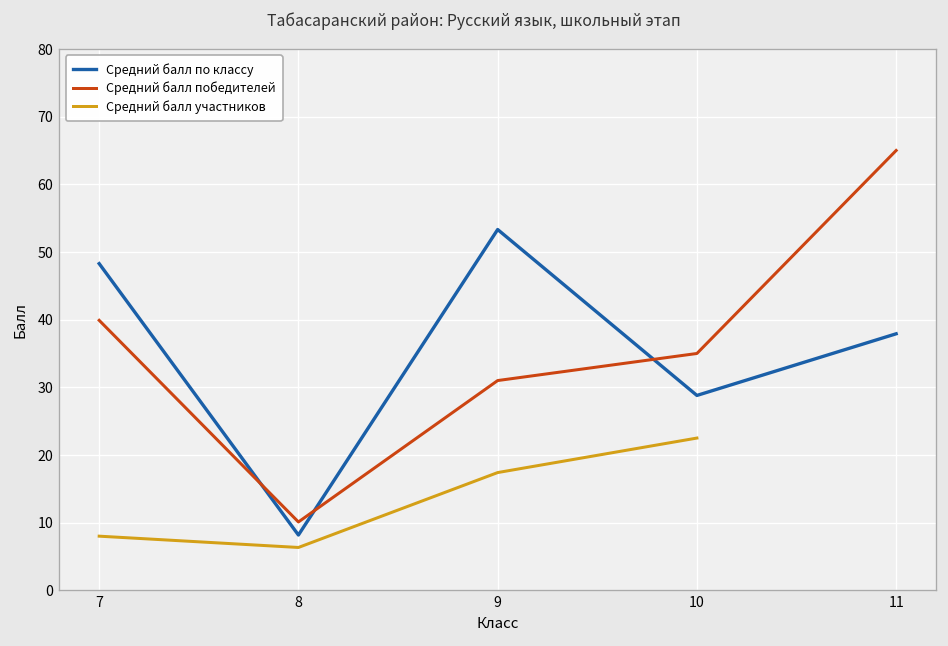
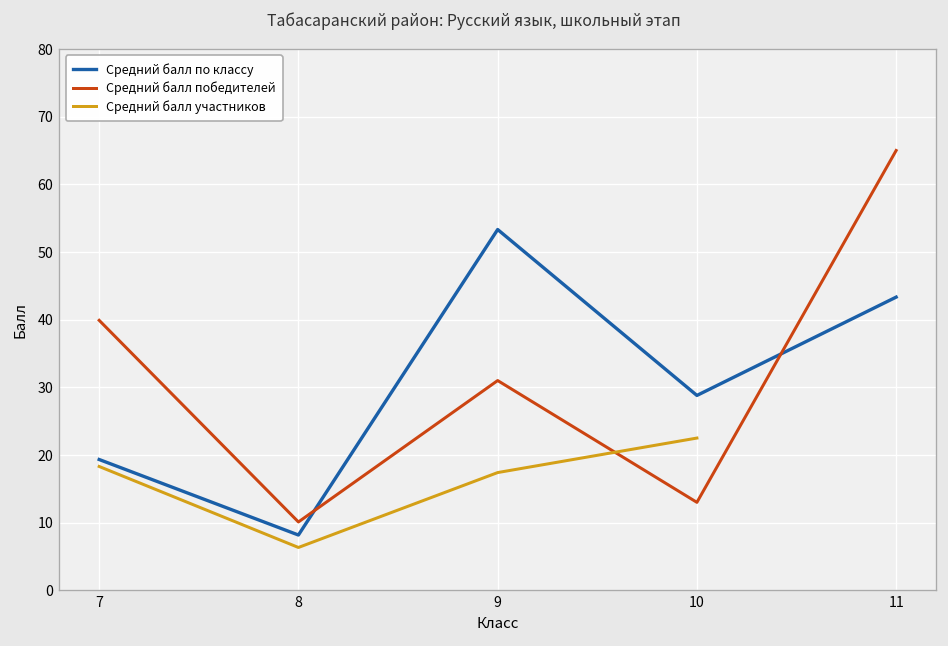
Средний балл по классу, 7: 48 -> 19
Средний балл участников, 7: 8 -> 18
Средний балл победителей, 10: 35 -> 13
Средний балл по классу, 11: 38 -> 43
